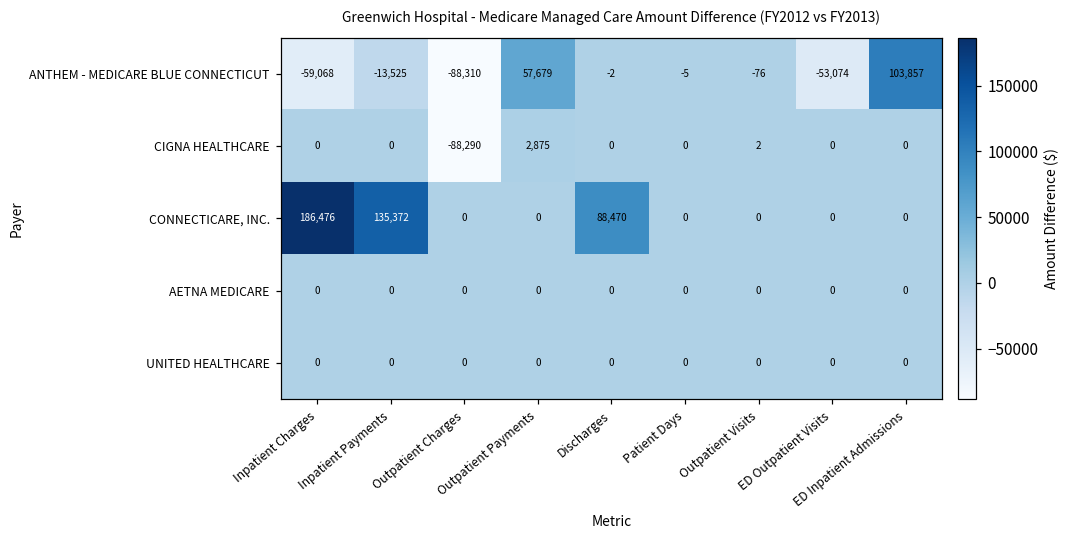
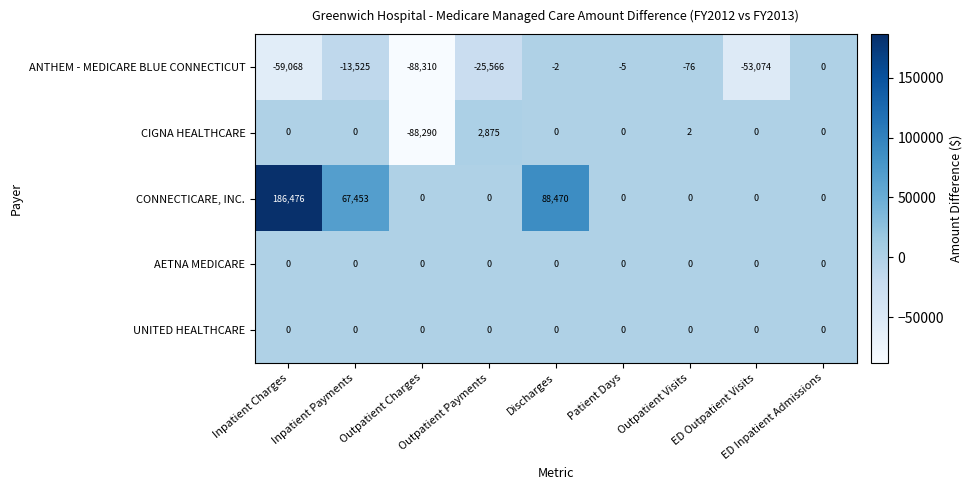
ANTHEM - MEDICARE BLUE CONNECTICUT, Outpatient Payments: 57,679 -> -25,566
ANTHEM - MEDICARE BLUE CONNECTICUT, ED Inpatient Admissions: 103,857 -> 0
CONNECTICARE, INC., Inpatient Payments: 135,372 -> 67,453
